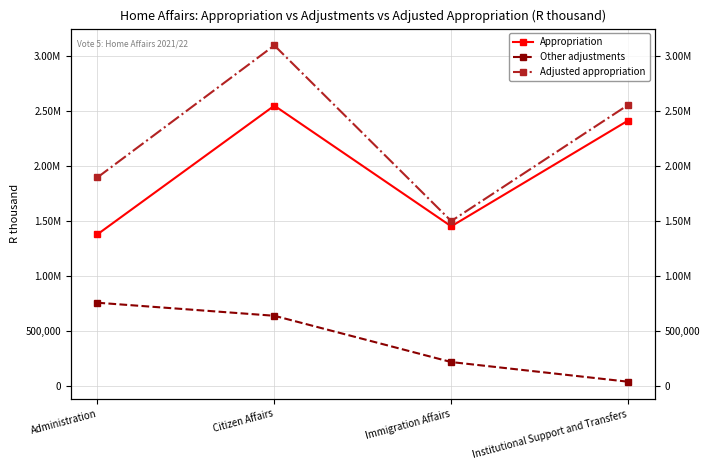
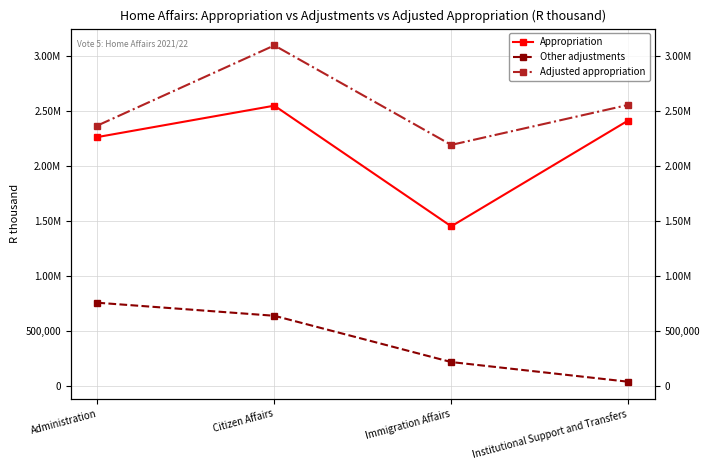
Appropriation, Administration: 1,380,000 -> 2,270,000
Adjusted appropriation, Administration: 1,900,000 -> 2,370,000
Adjusted appropriation, Immigration Affairs: 1,500,000 -> 2,200,000
